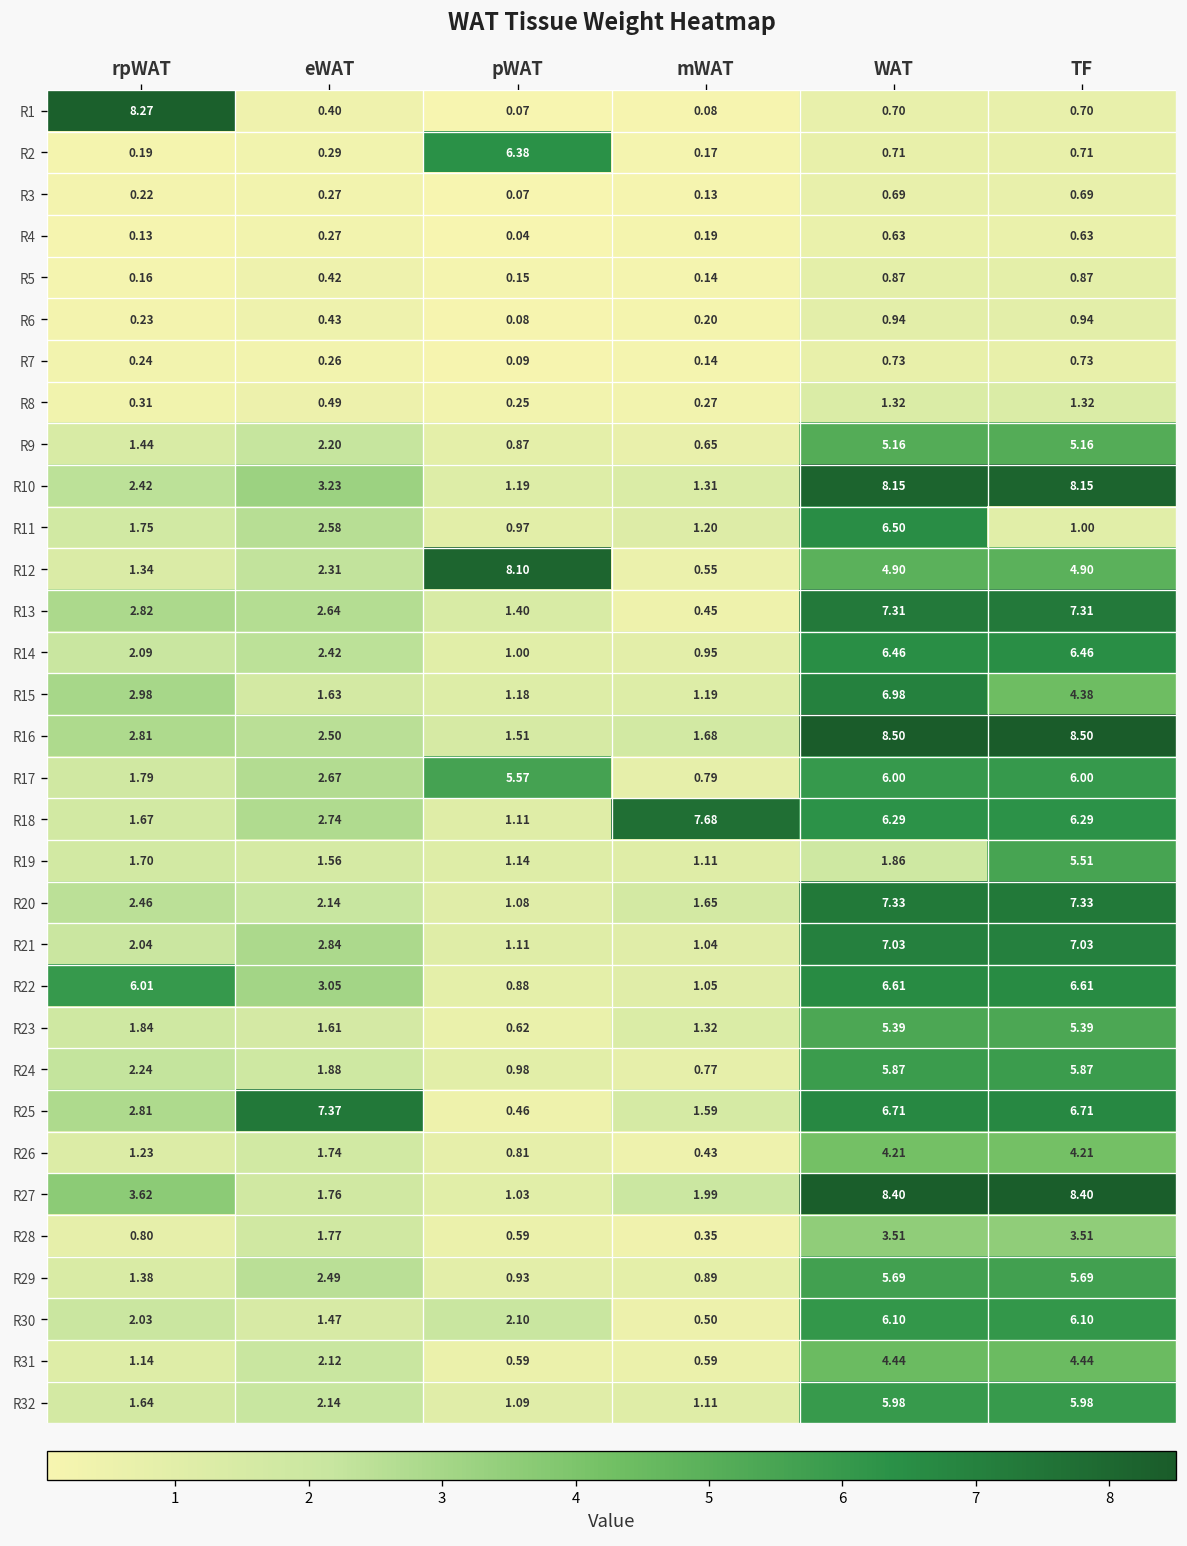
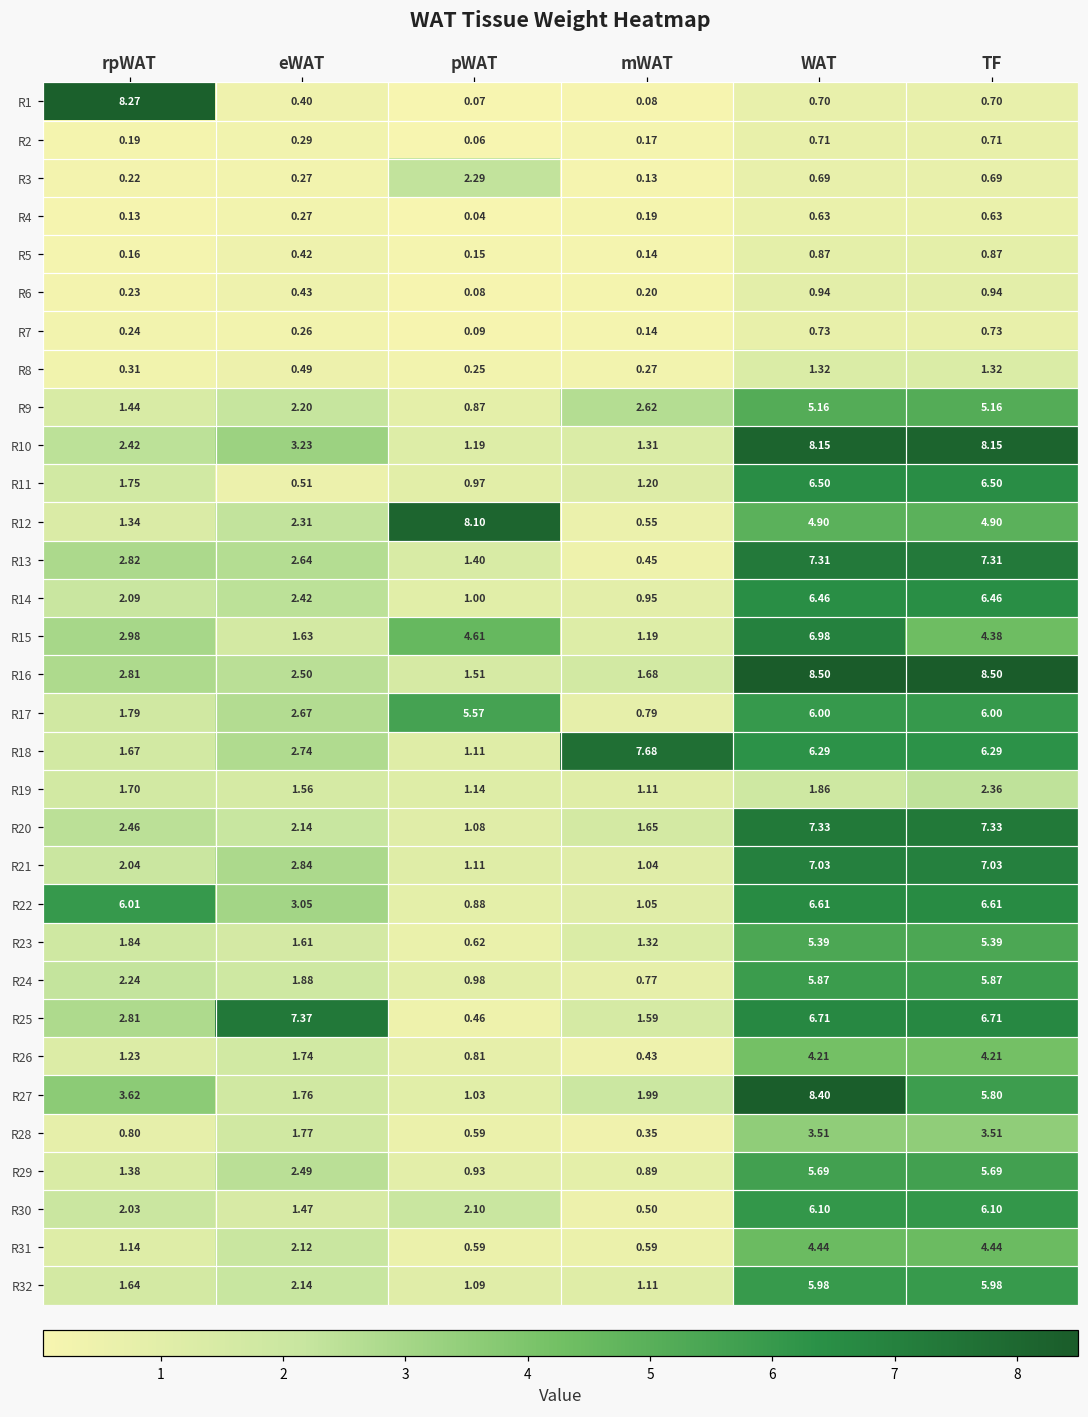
R2, pWAT: 6.38 -> 0.06
R3, pWAT: 0.07 -> 2.29
R9, mWAT: 0.65 -> 2.62
R11, eWAT: 2.58 -> 0.51
R11, TF: 1.00 -> 6.50
R15, pWAT: 1.18 -> 4.61
R19, TF: 5.51 -> 2.36
R27, TF: 8.40 -> 5.80
